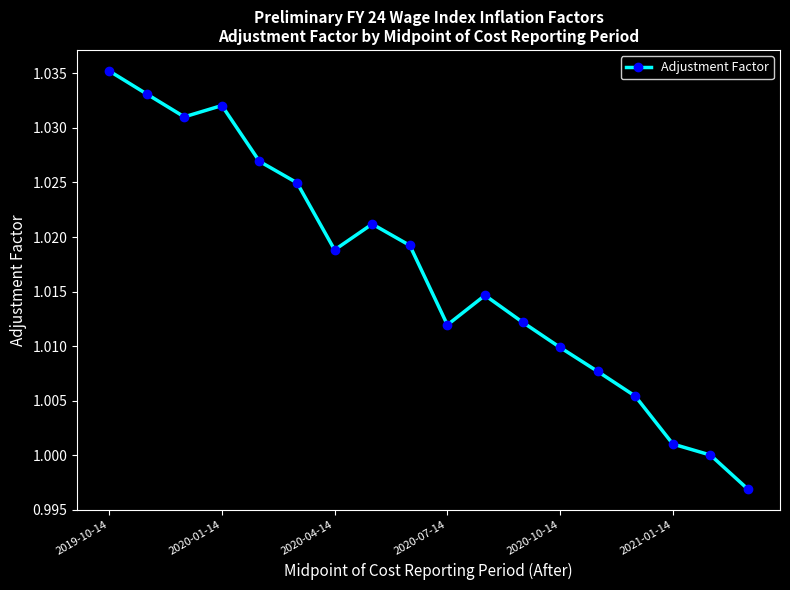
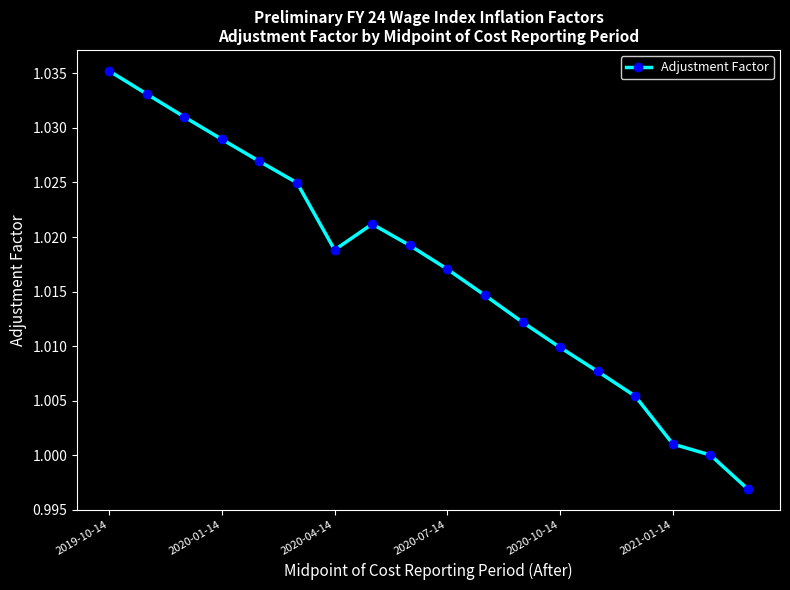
2020-01-14: 1.0321 -> 1.0290
2020-07-14: 1.0119 -> 1.0171
